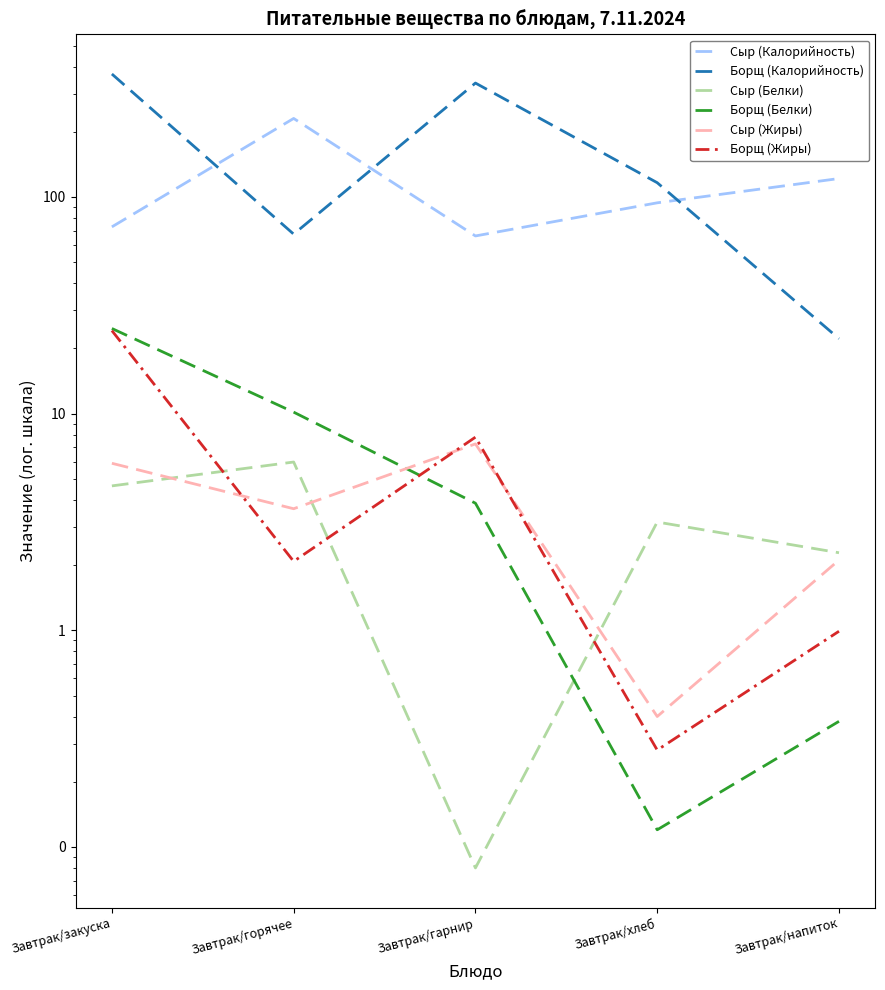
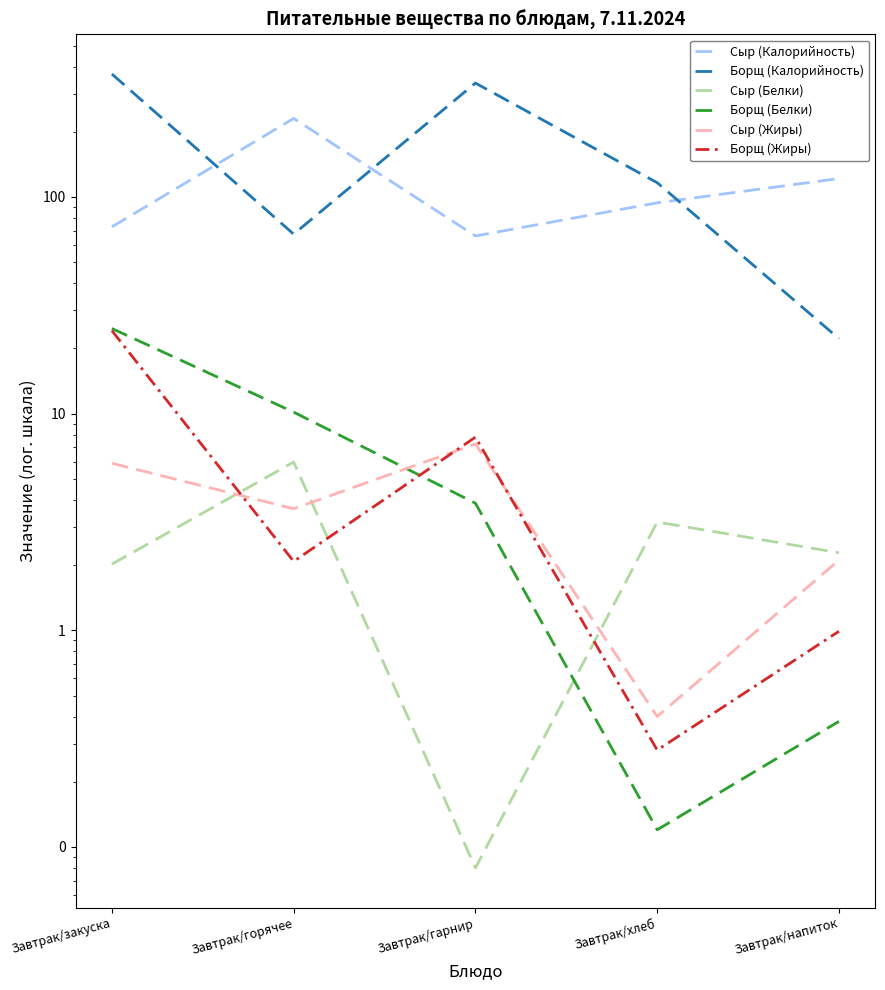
Сыр (Белки), Завтрак/закуска: 4.6 -> 2.0
